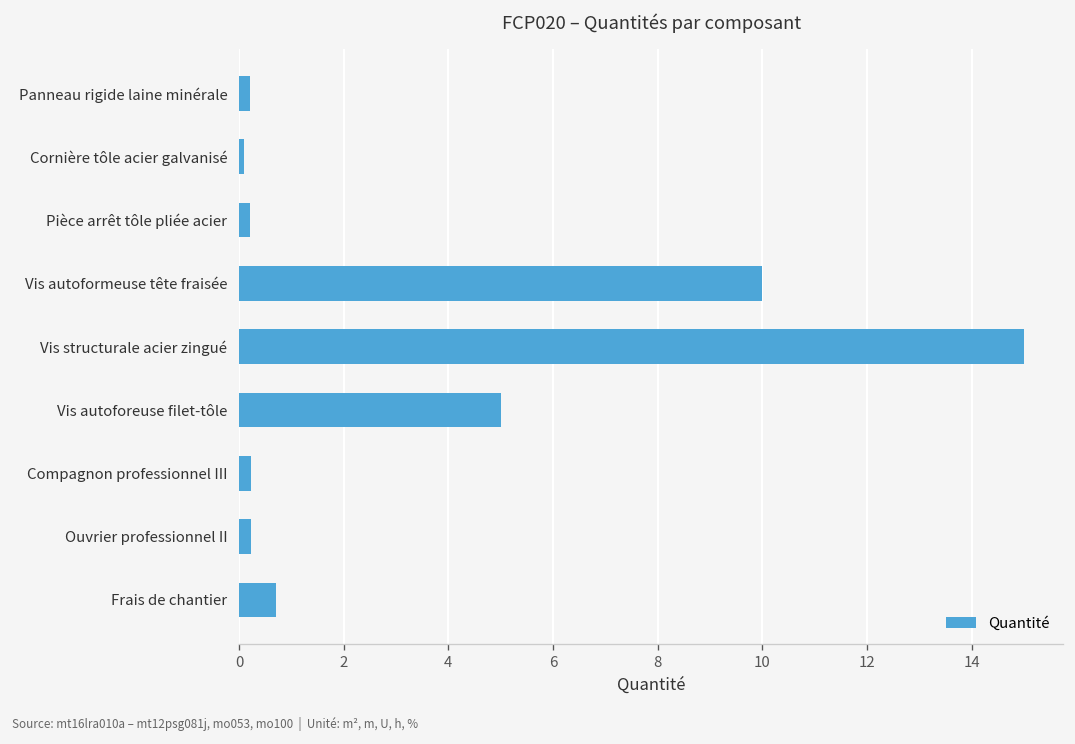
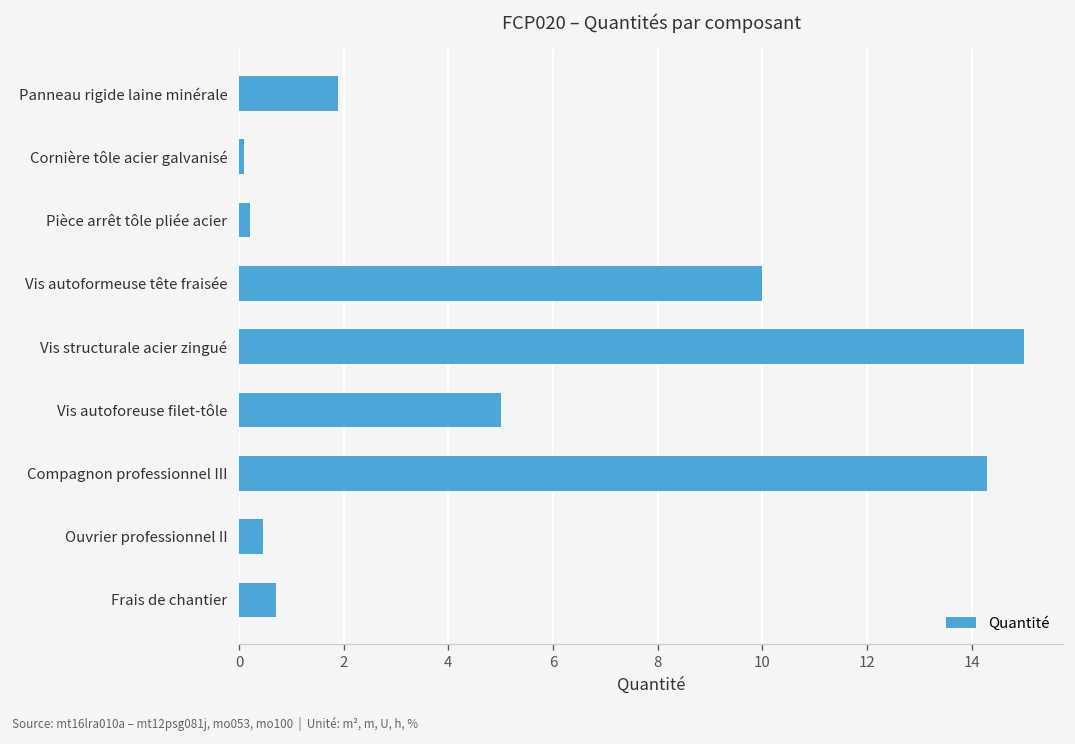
Panneau rigide laine minérale: 0.2 -> 1.9
Compagnon professionnel III: 0.2 -> 14.3
Ouvrier professionnel II: 0.2 -> 0.5
